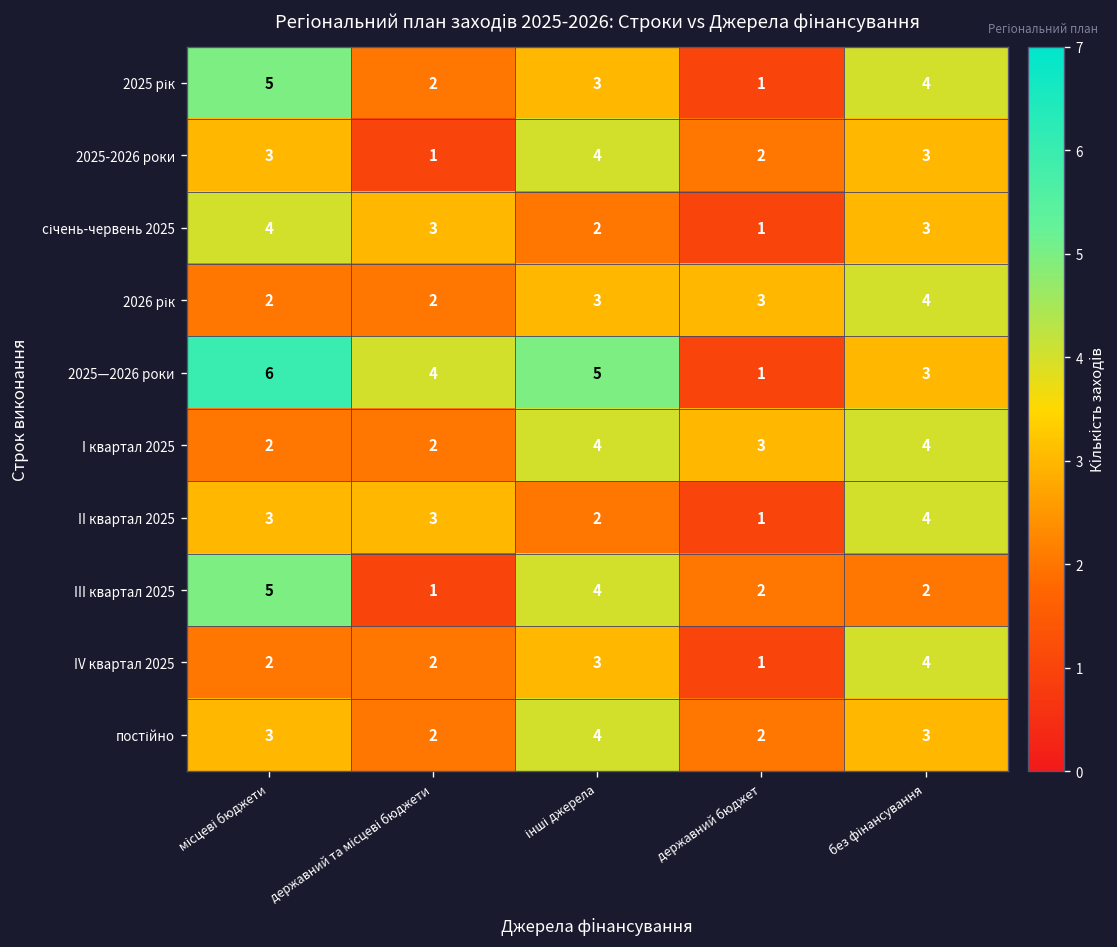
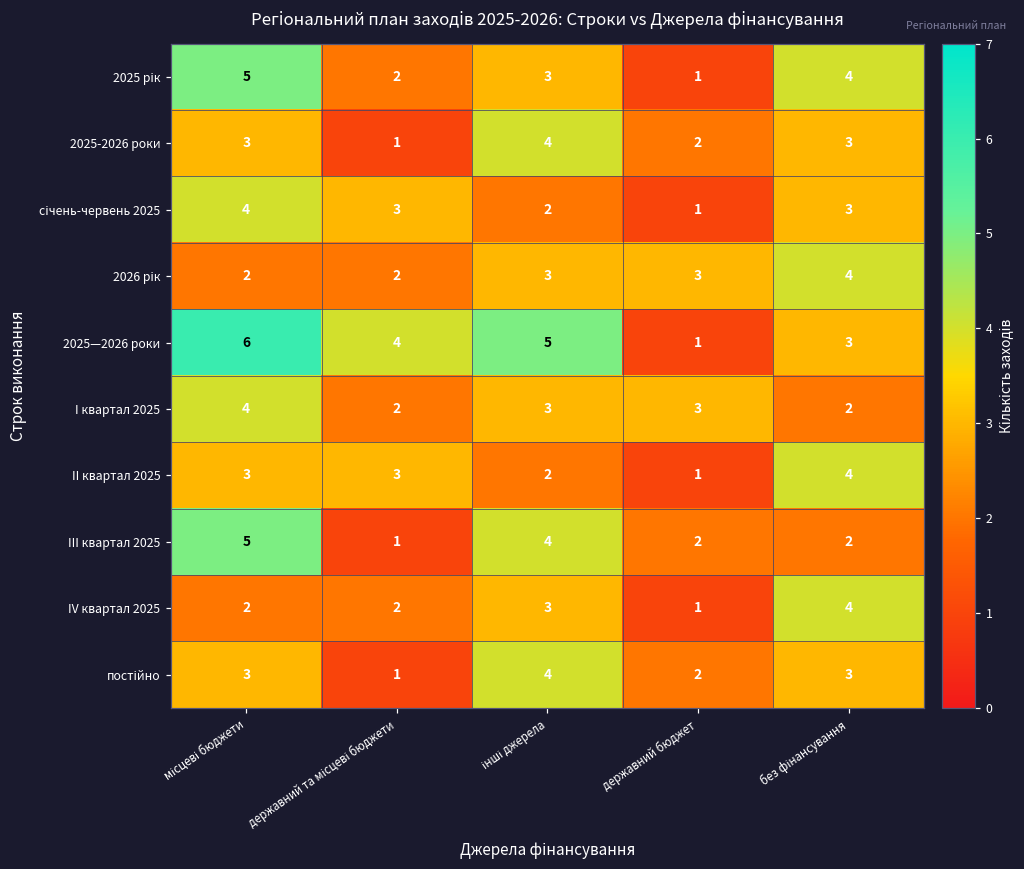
I квартал 2025, місцеві бюджети: 2 -> 4
I квартал 2025, інші джерела: 4 -> 3
I квартал 2025, без фінансування: 4 -> 2
постійно, державний та місцеві бюджети: 2 -> 1
